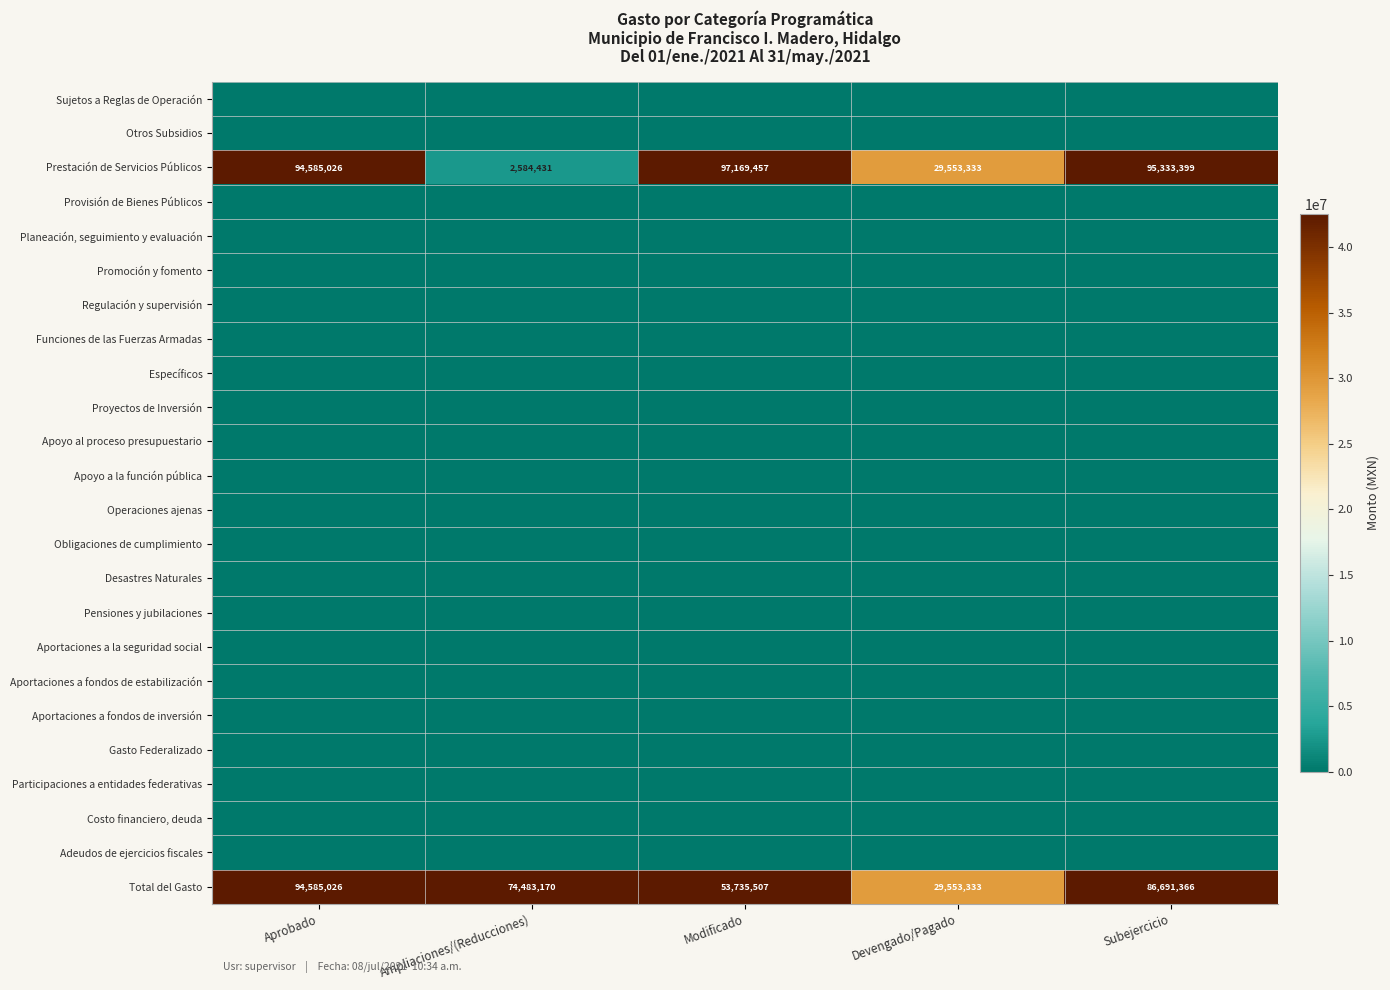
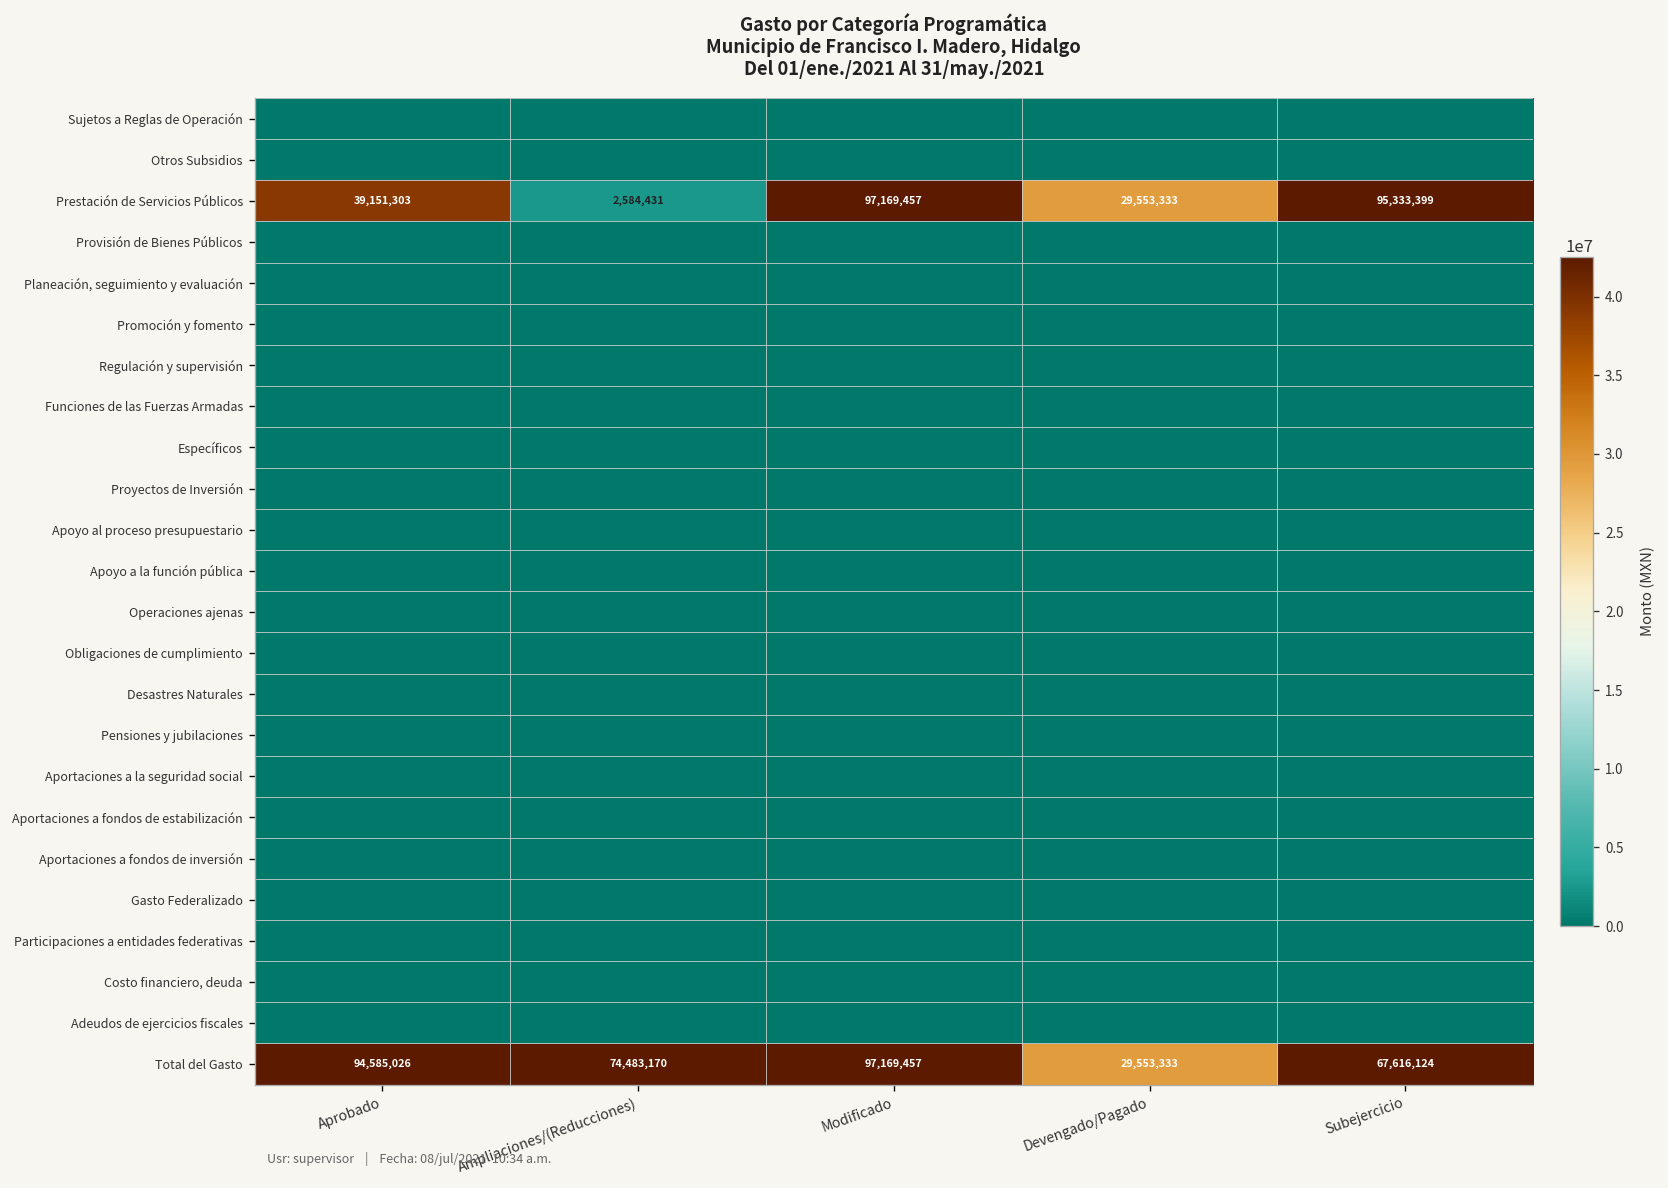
Prestación de Servicios Públicos, Aprobado: 94,585,026 -> 39,151,303
Total del Gasto, Modificado: 53,735,507 -> 97,169,457
Total del Gasto, Subejercicio: 86,691,366 -> 67,616,124
